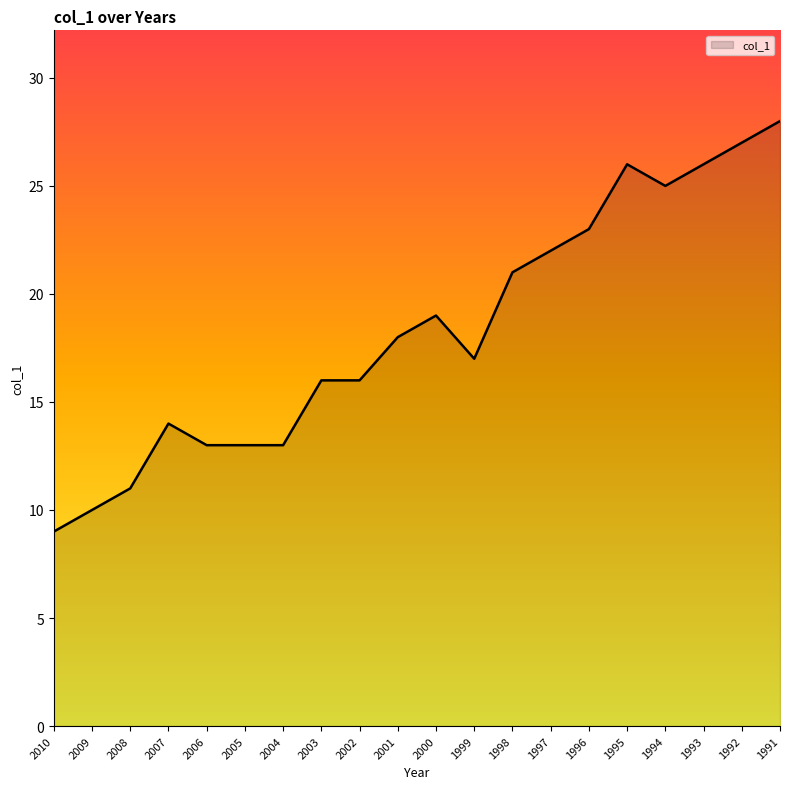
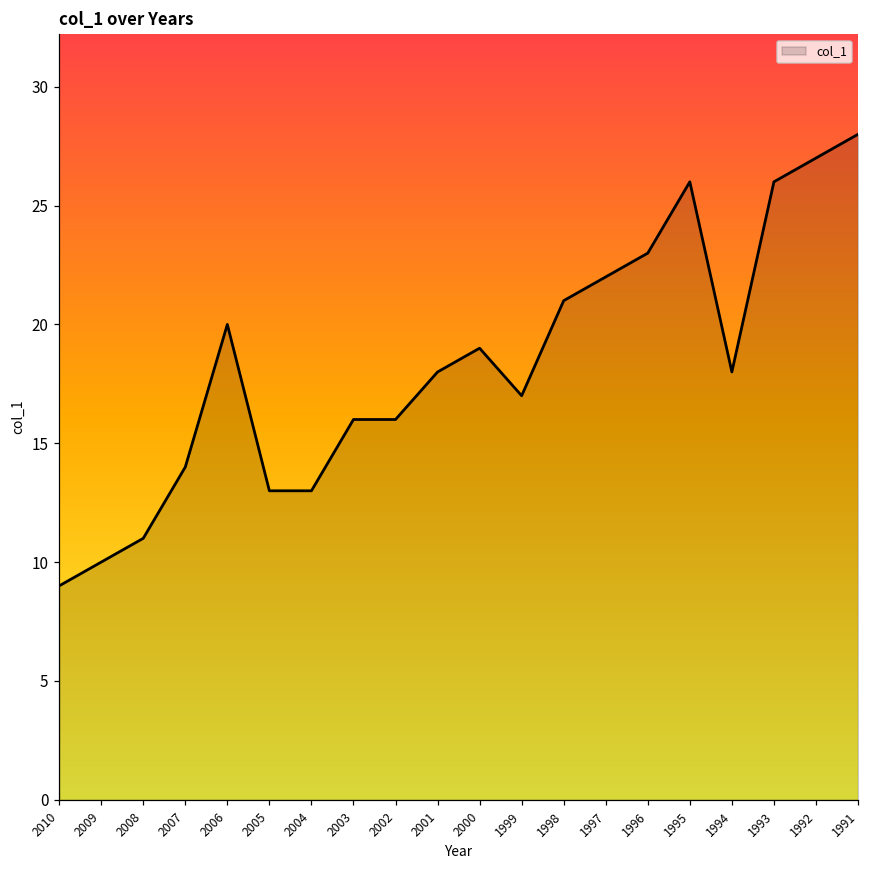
2006: 13 -> 20
1994: 25 -> 18
